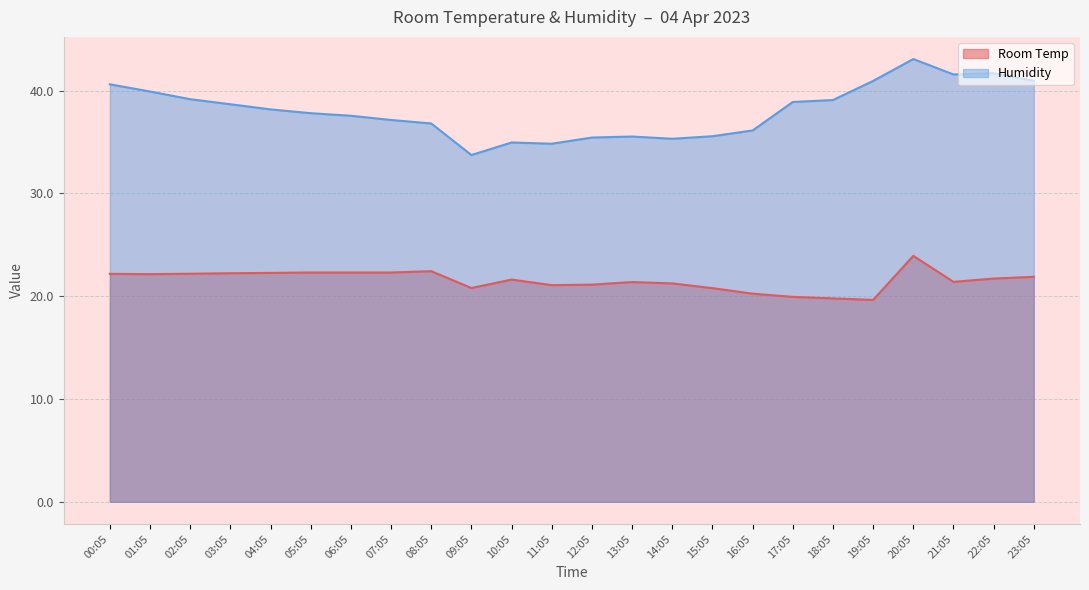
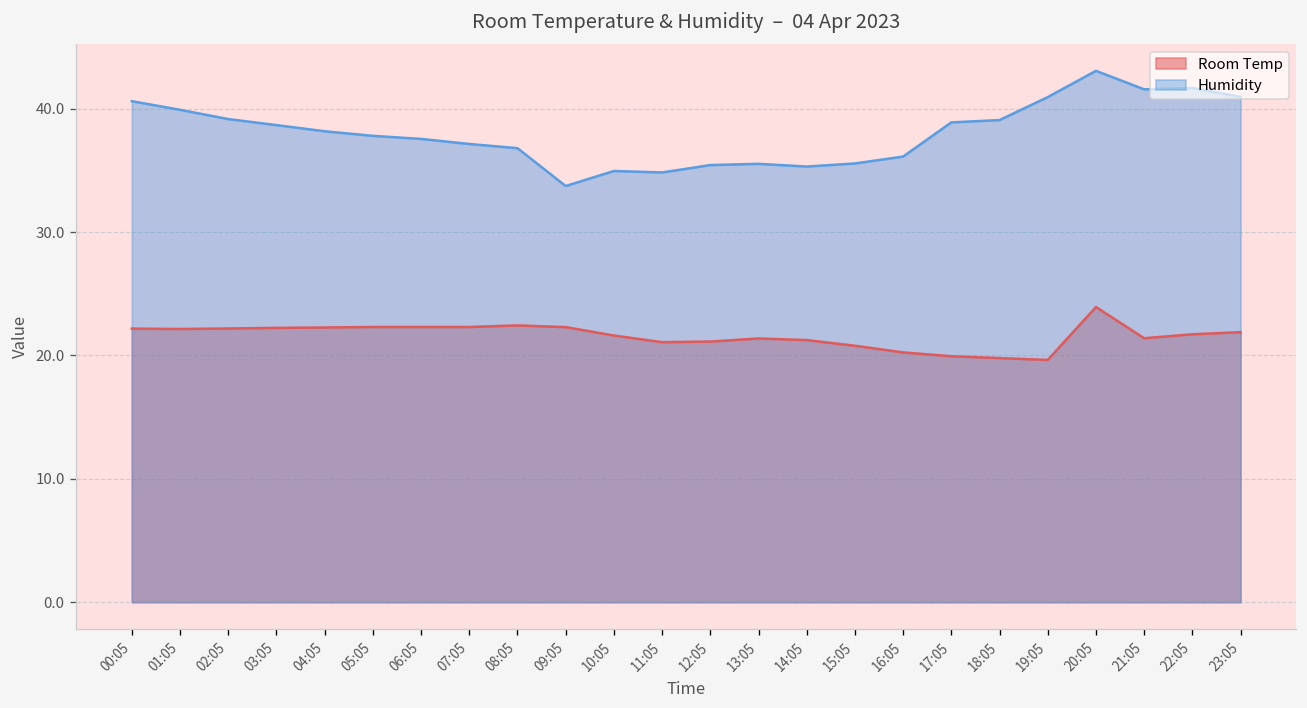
Room Temp, 09:05: 20.8 -> 22.3
